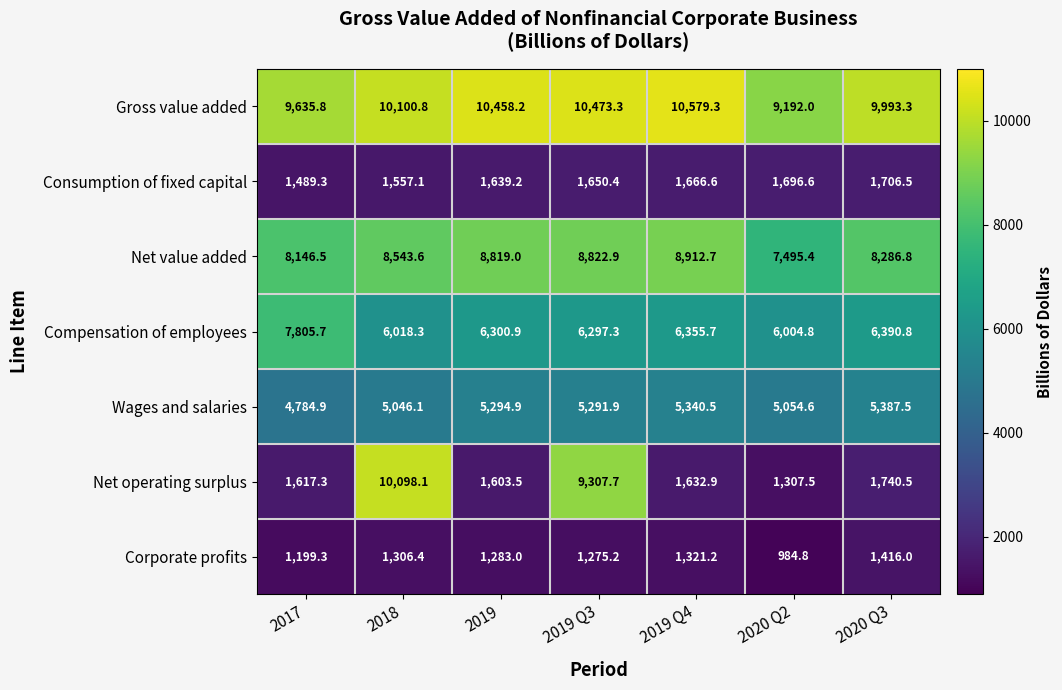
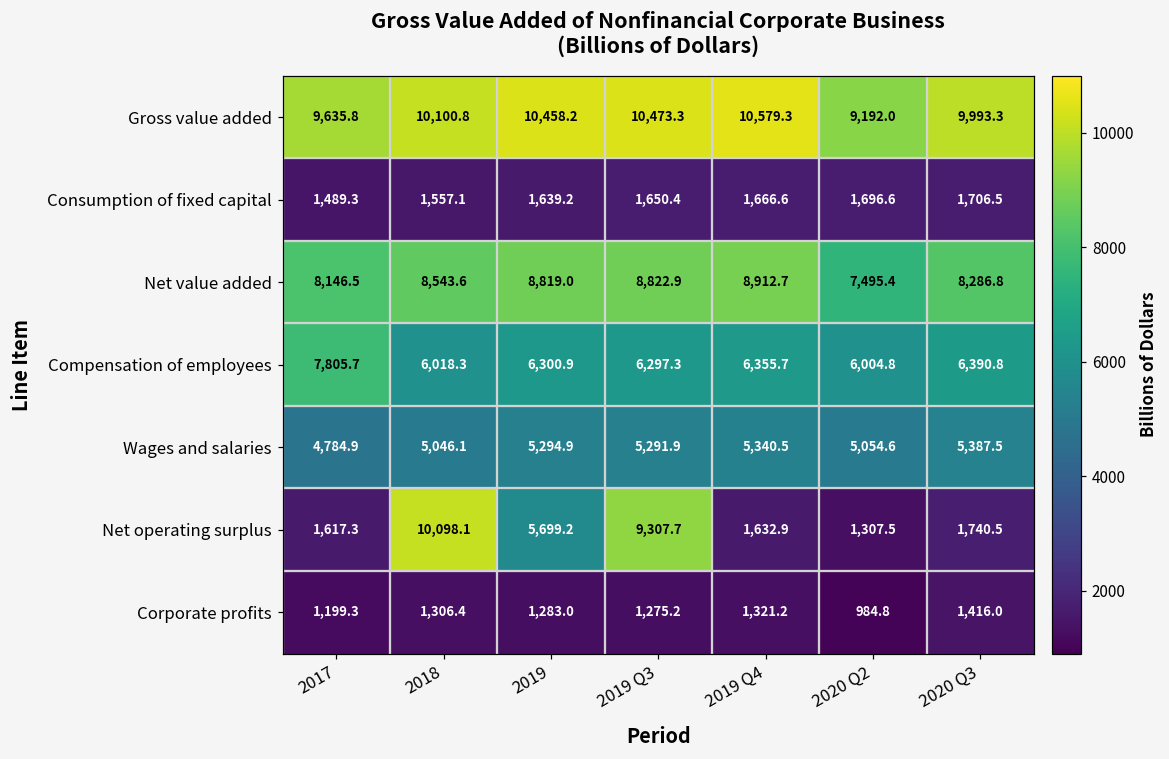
Net operating surplus, 2019: 1,603.5 -> 5,699.2
